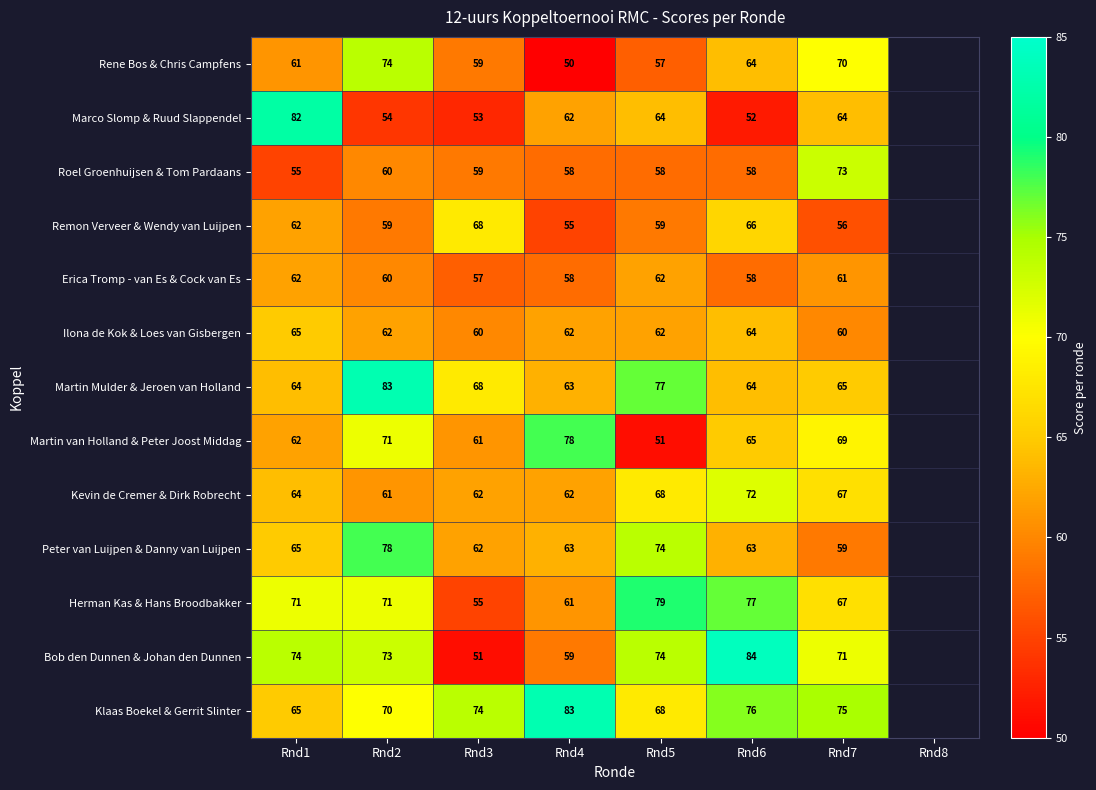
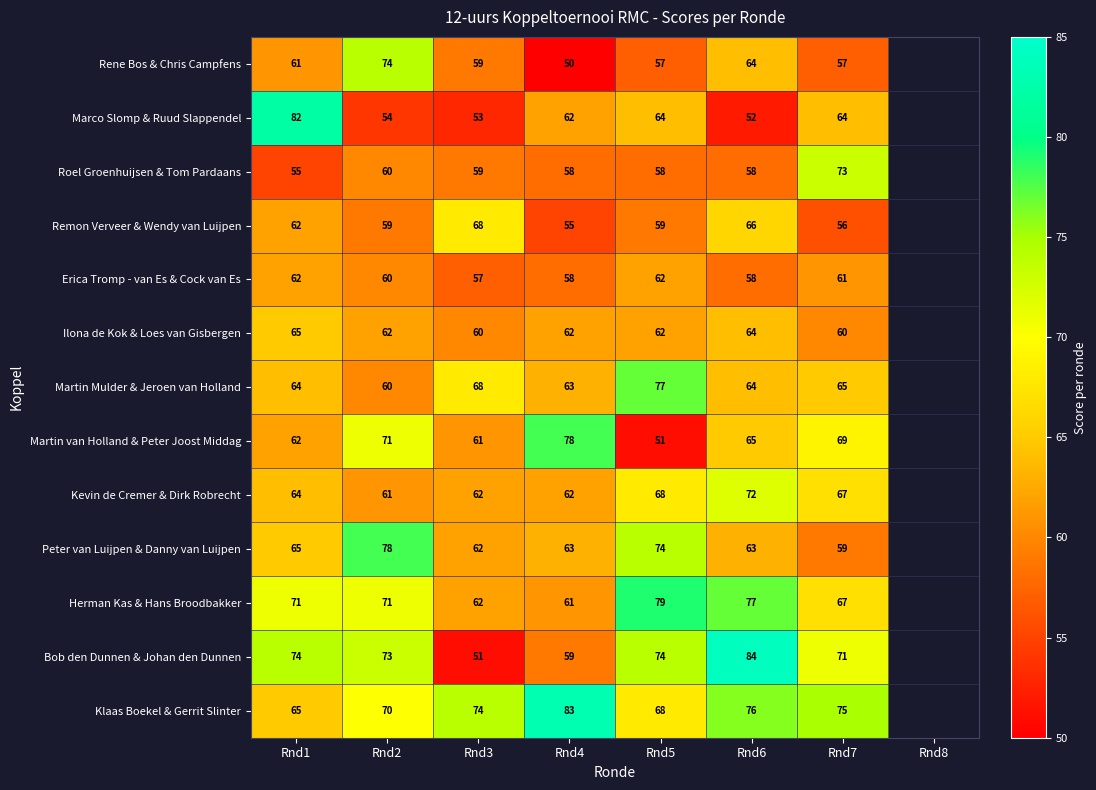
Rene Bos & Chris Campfens, Rnd7: 70 -> 57
Martin Mulder & Jeroen van Holland, Rnd2: 83 -> 60
Herman Kas & Hans Broodbakker, Rnd3: 55 -> 62
